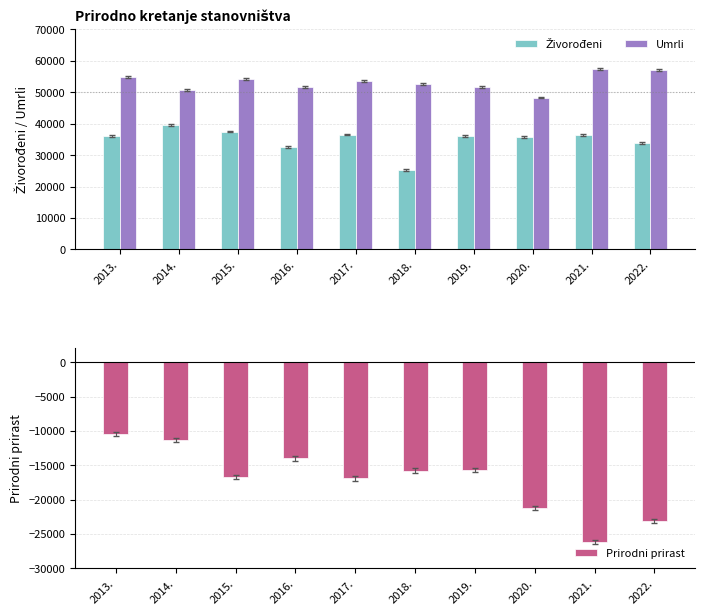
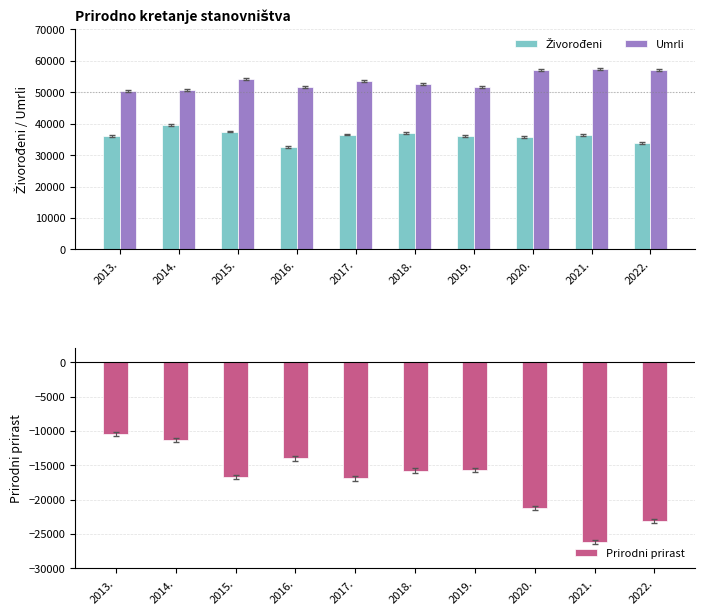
Prirodno kretanje stanovništva, Umrli, 2013.: 55000 -> 50000
Prirodno kretanje stanovništva, Živorođeni, 2018.: 25000 -> 37000
Prirodno kretanje stanovništva, Umrli, 2020.: 48000 -> 57000
